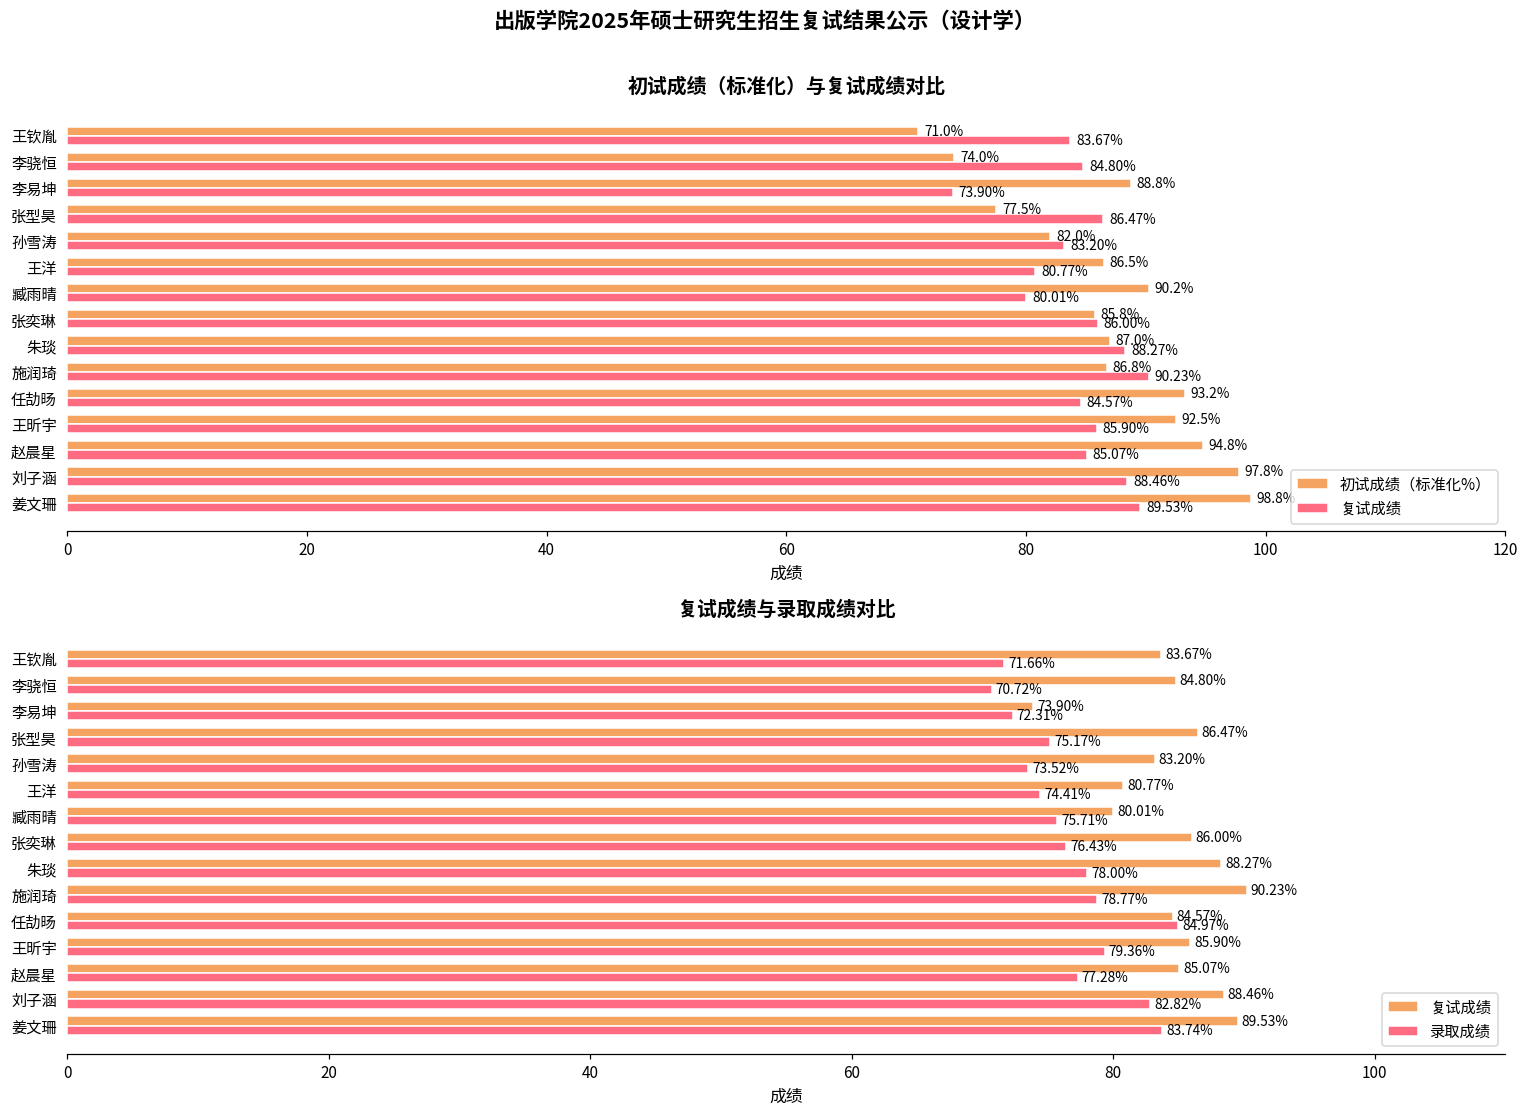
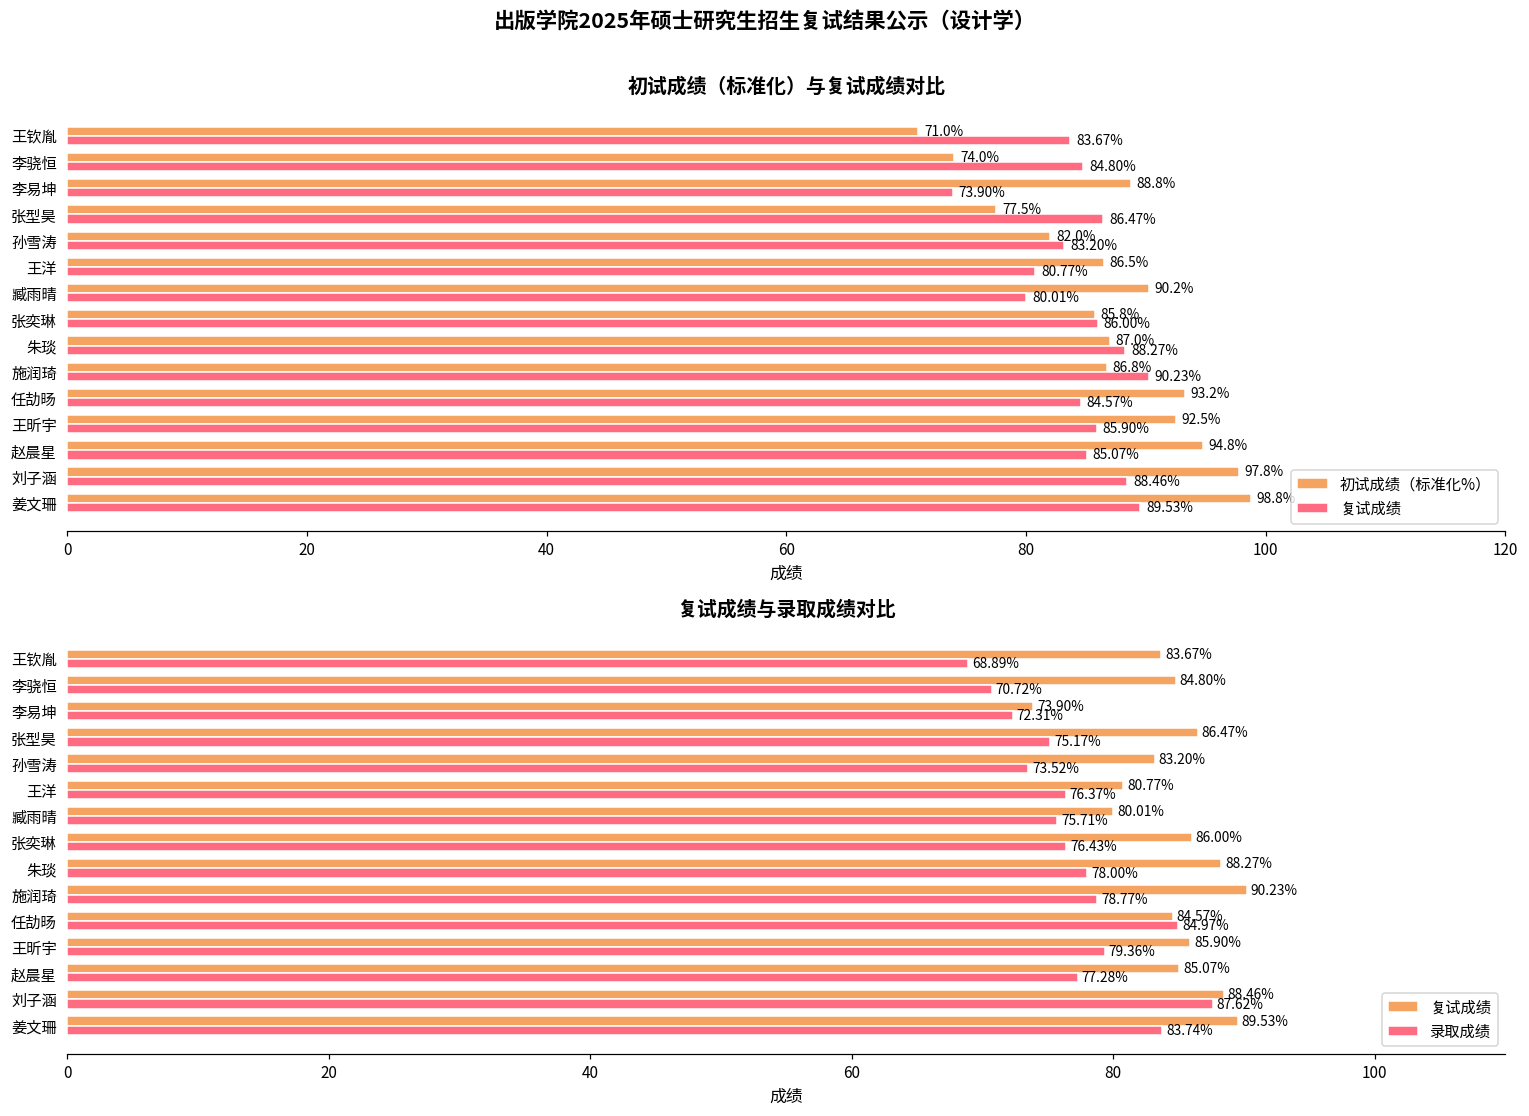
复试成绩与录取成绩对比, 录取成绩, 王钦胤: 71.66% -> 68.89%
复试成绩与录取成绩对比, 录取成绩, 王洋: 74.41% -> 76.37%
复试成绩与录取成绩对比, 录取成绩, 刘子涵: 82.82% -> 87.62%
